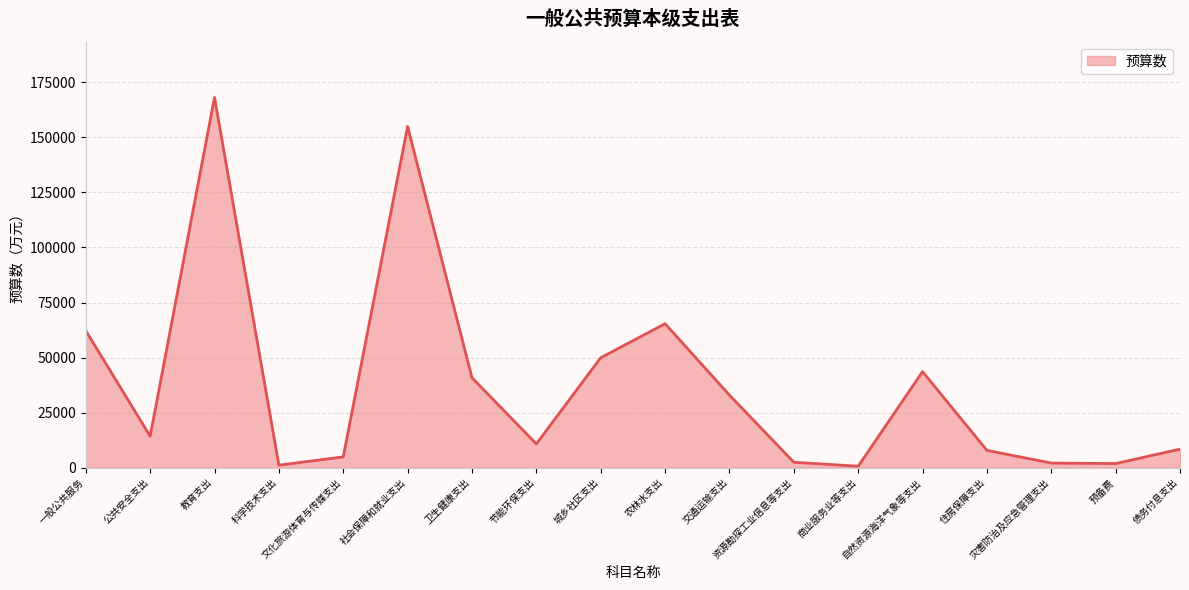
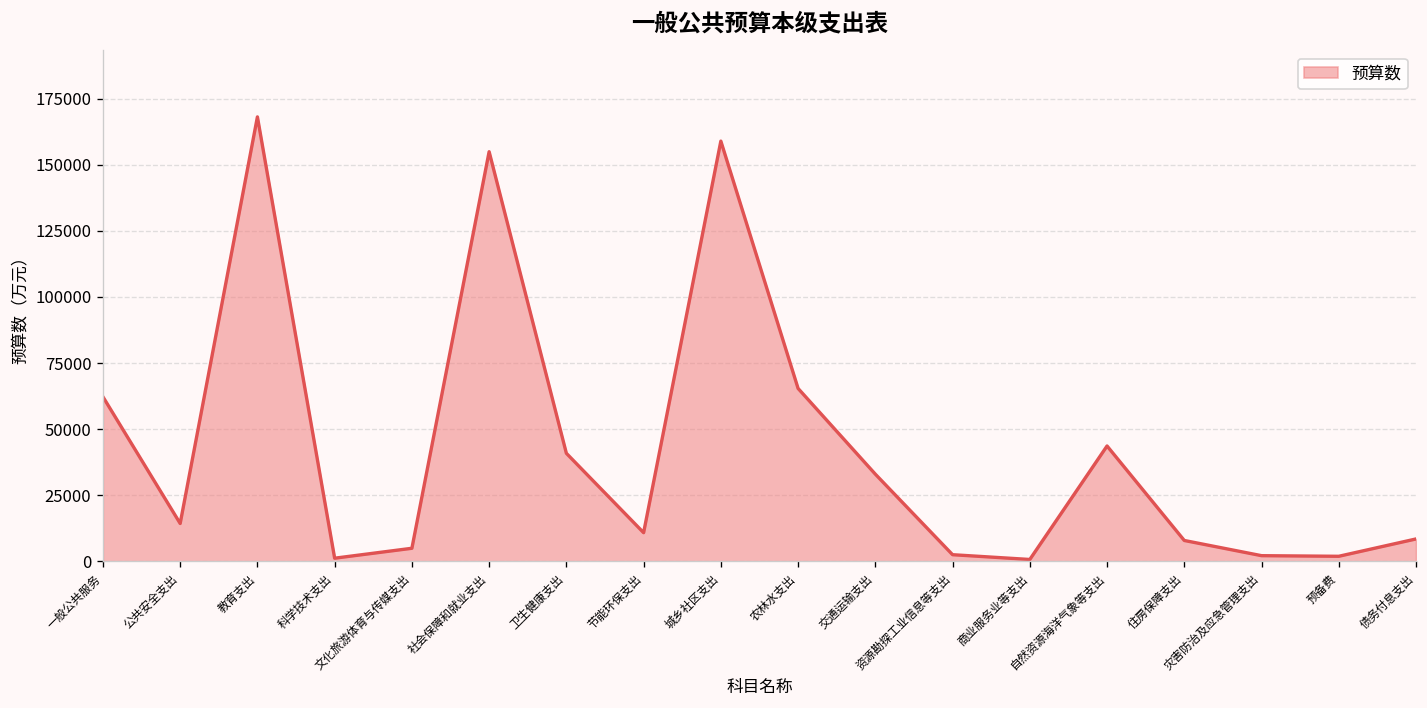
城乡社区支出: 50000 -> 159000
